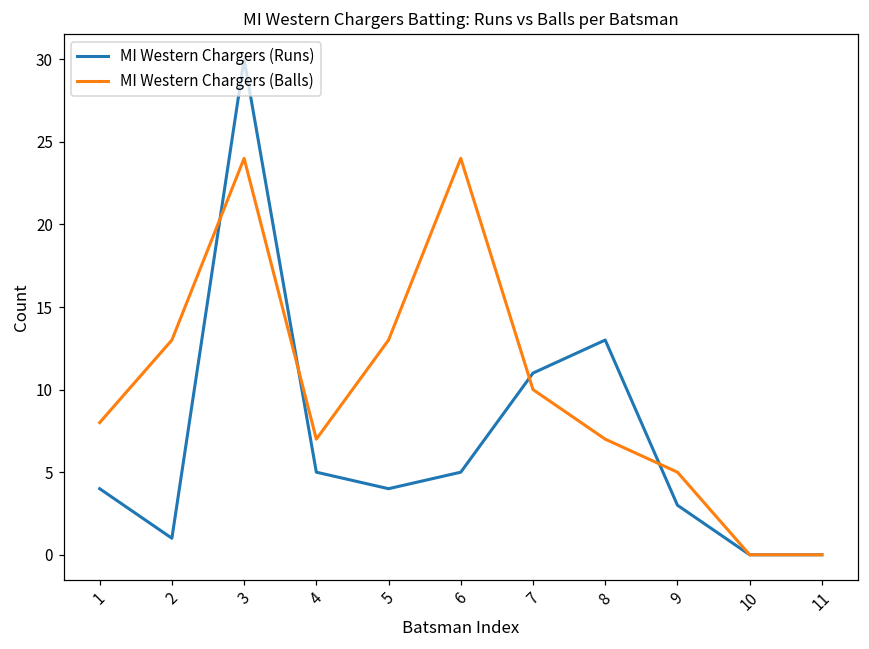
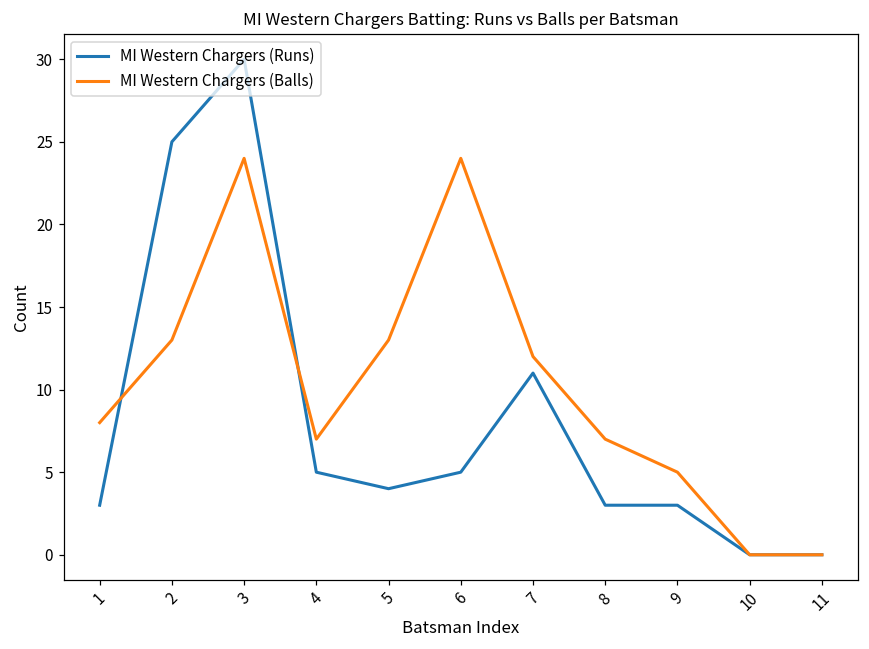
MI Western Chargers (Runs), 1: 4 -> 3
MI Western Chargers (Runs), 2: 1 -> 25
MI Western Chargers (Balls), 7: 10 -> 12
MI Western Chargers (Runs), 8: 13 -> 3
